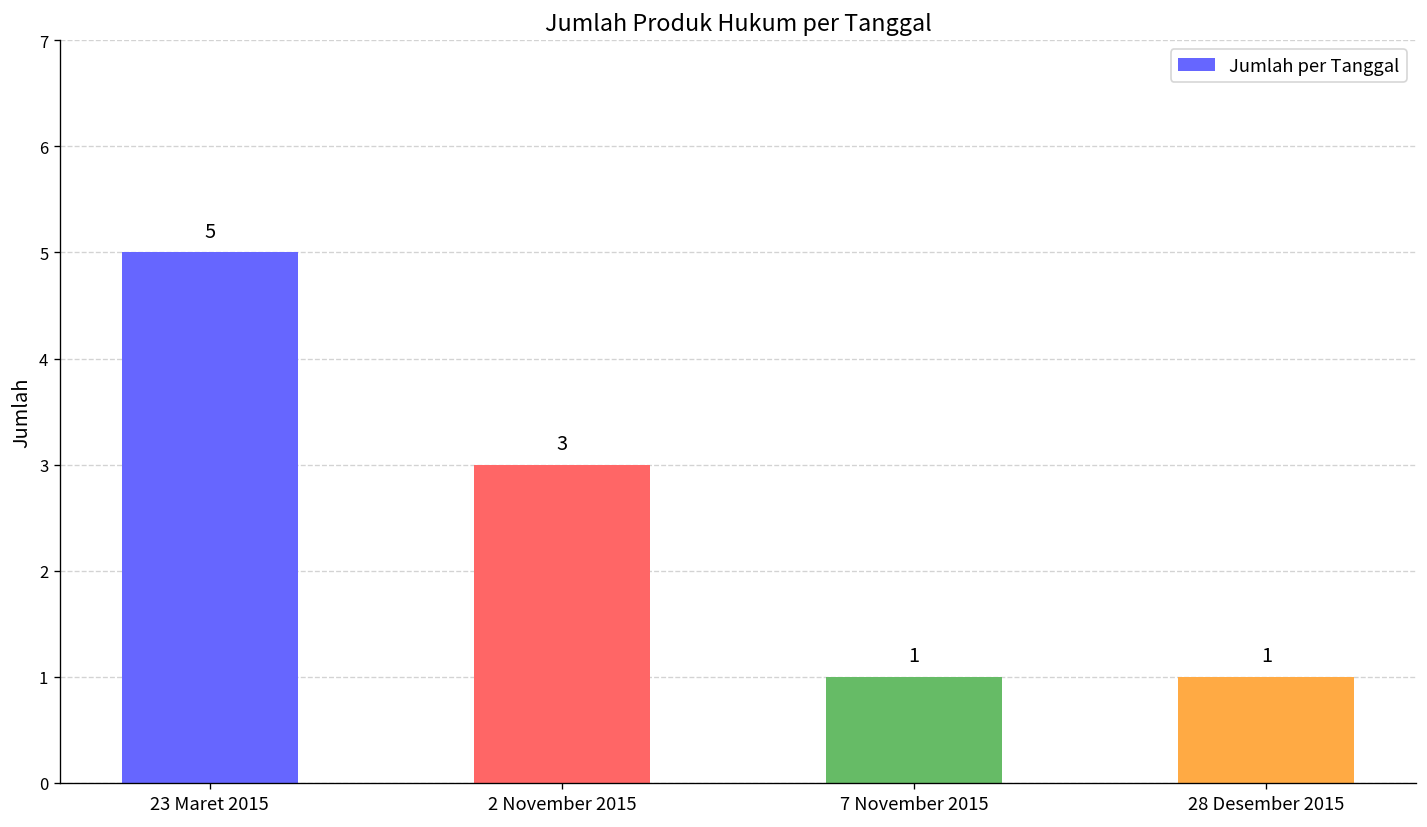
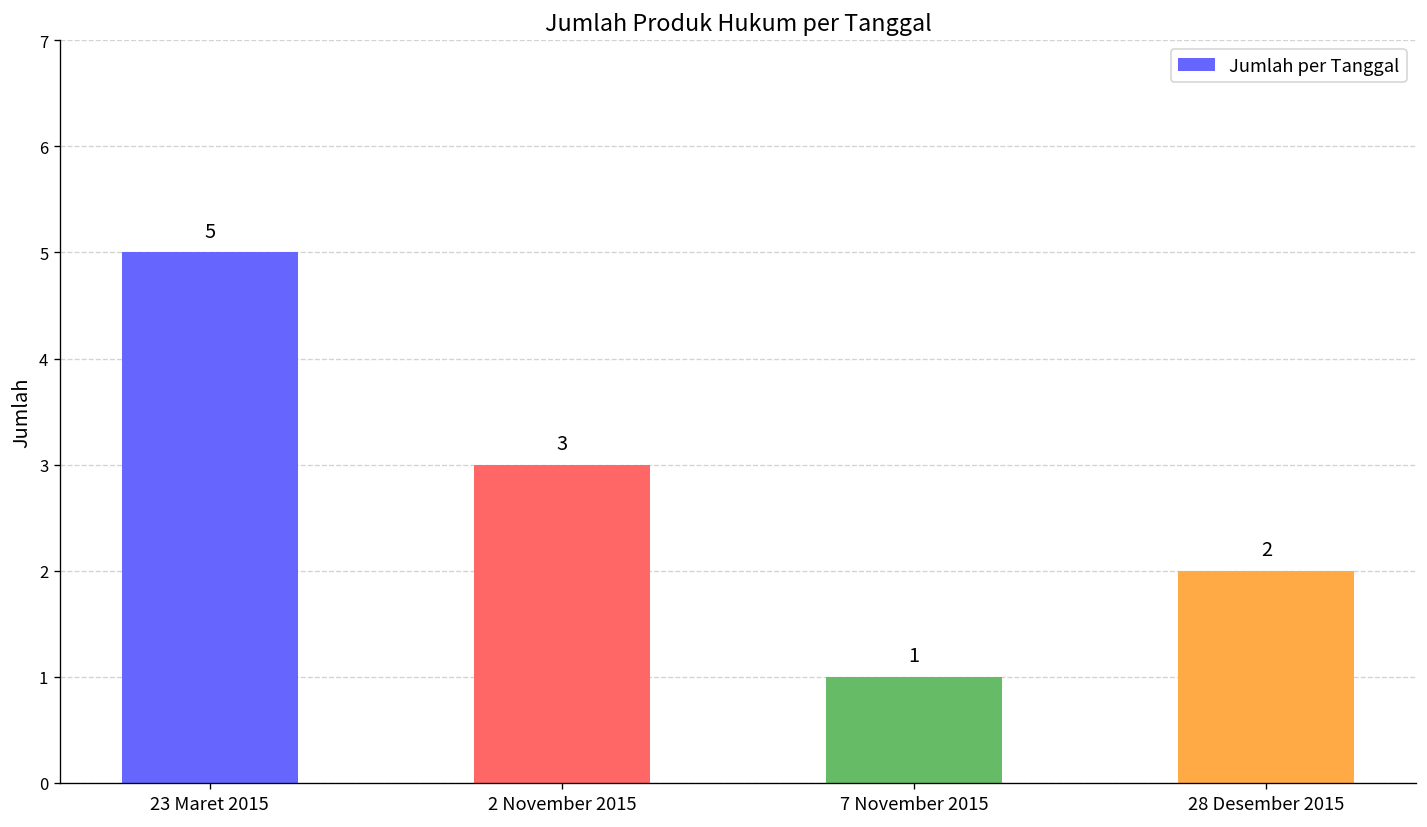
28 Desember 2015: 1 -> 2
